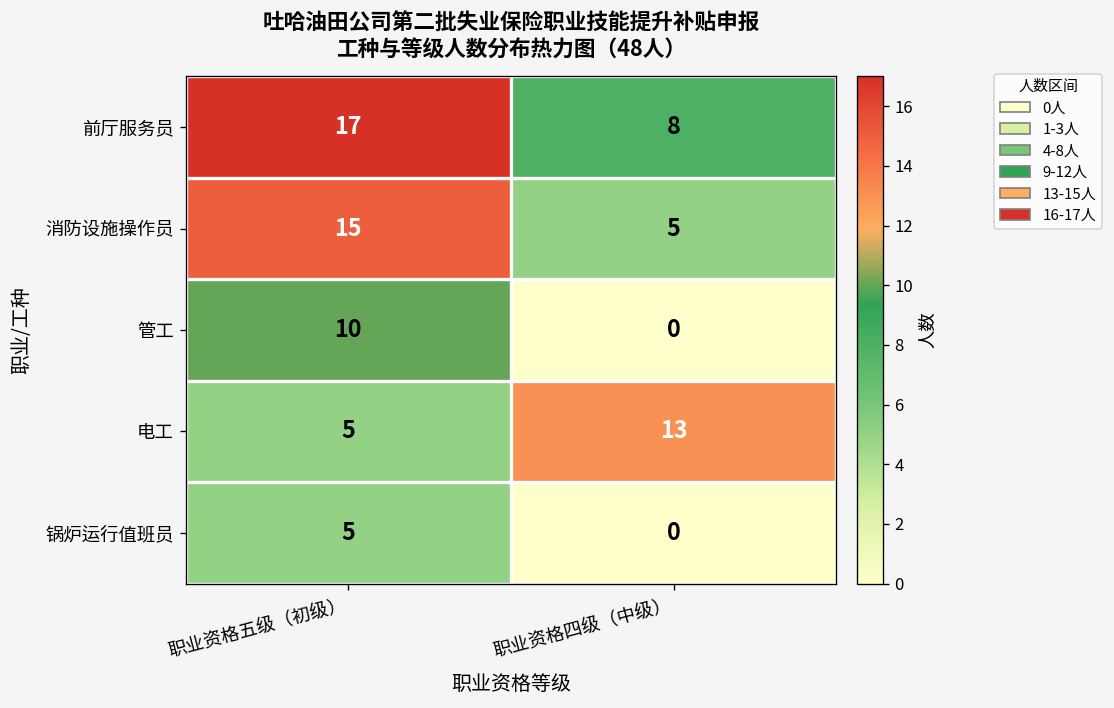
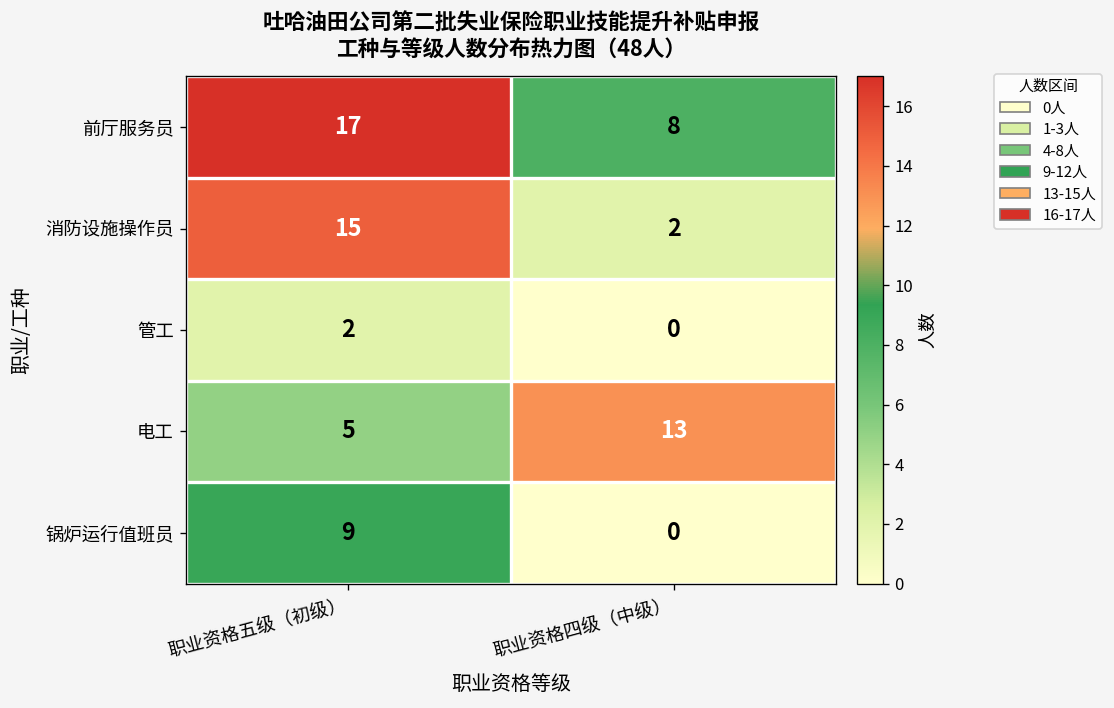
消防设施操作员, 职业资格四级（中级）: 5 -> 2
管工, 职业资格五级（初级）: 10 -> 2
锅炉运行值班员, 职业资格五级（初级）: 5 -> 9
